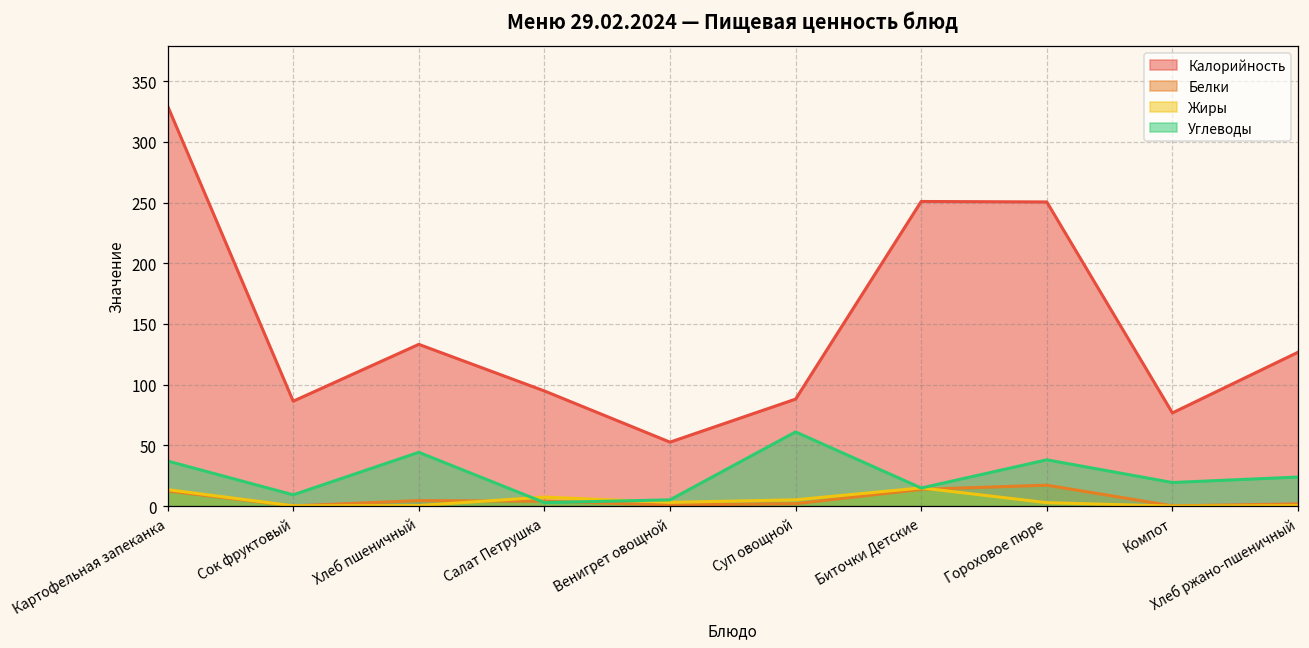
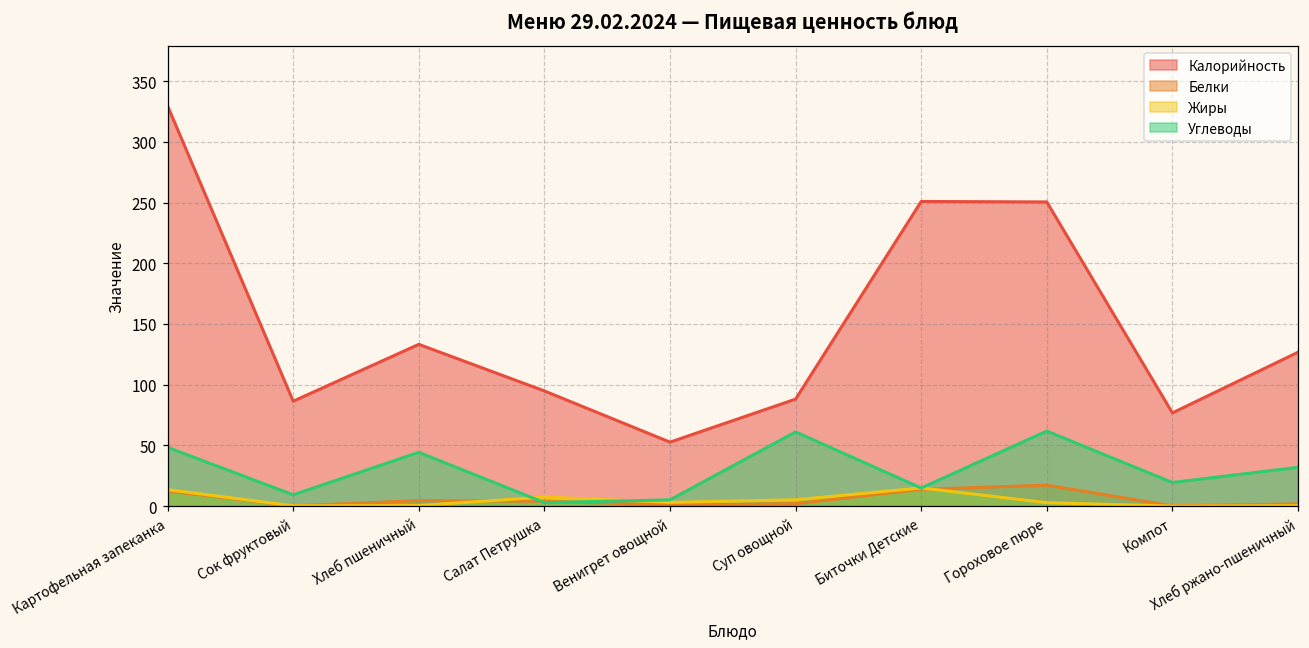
Углеводы, Картофельная запеканка: 37 -> 48
Углеводы, Гороховое пюре: 38 -> 62
Углеводы, Хлеб ржано-пшеничный: 24 -> 32
